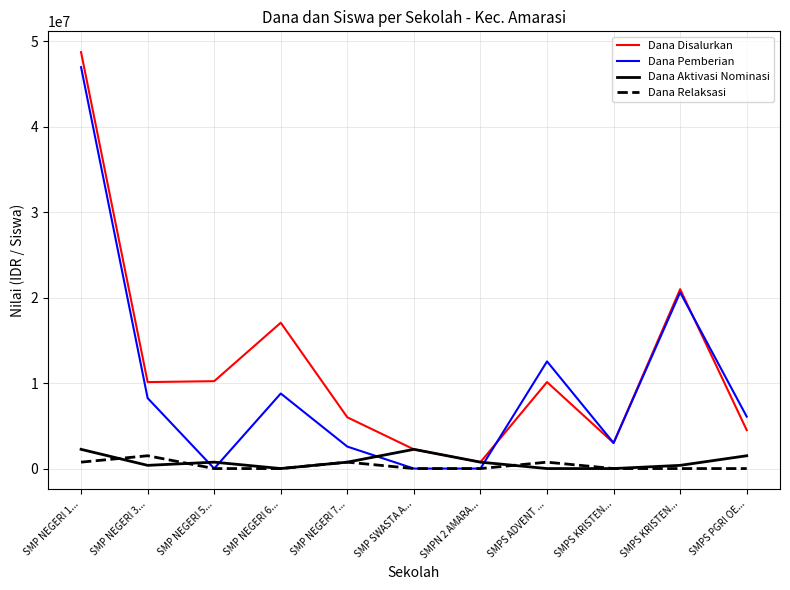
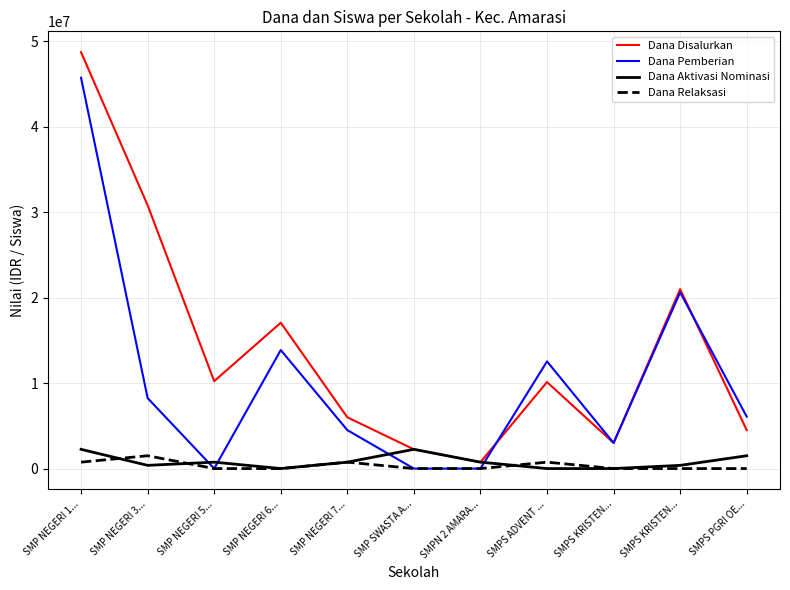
Dana Pemberian, SMP NEGERI 1...: 47000000 -> 46000000
Dana Disalurkan, SMP NEGERI 3...: 10000000 -> 31000000
Dana Pemberian, SMP NEGERI 6...: 9000000 -> 14000000
Dana Pemberian, SMP NEGERI 7...: 3000000 -> 5000000
